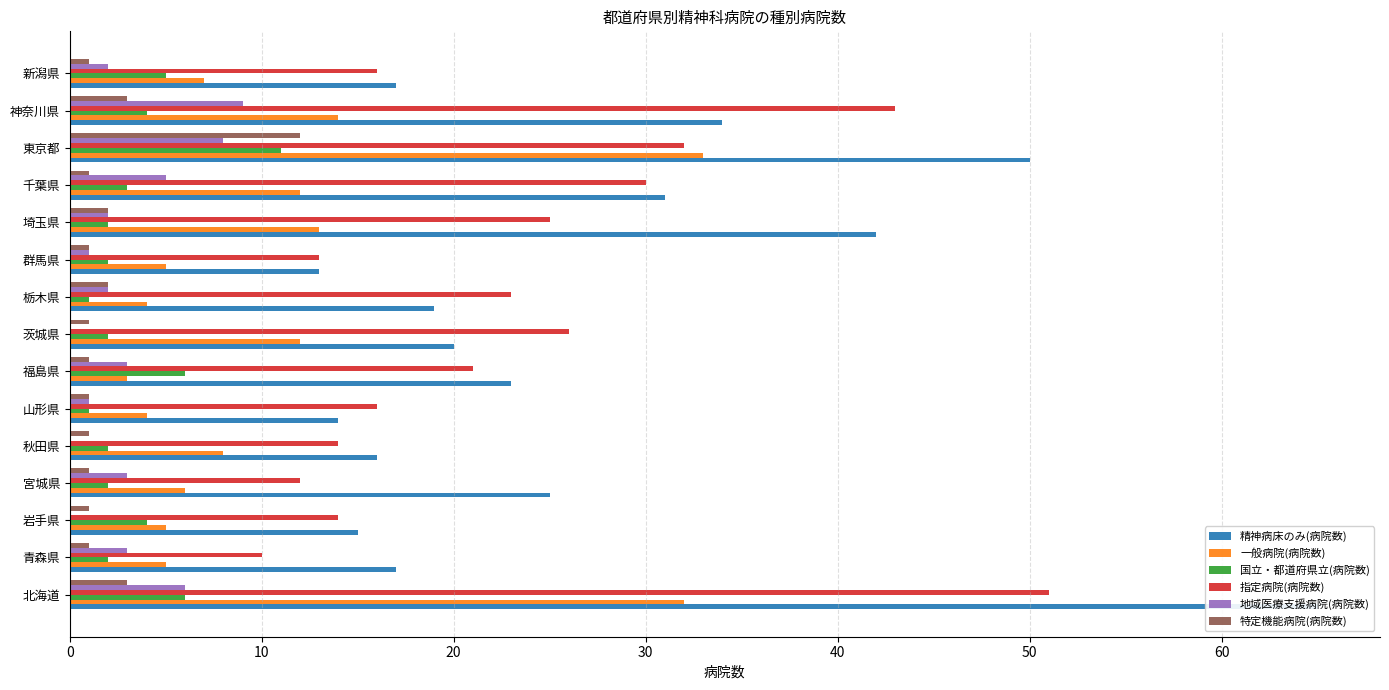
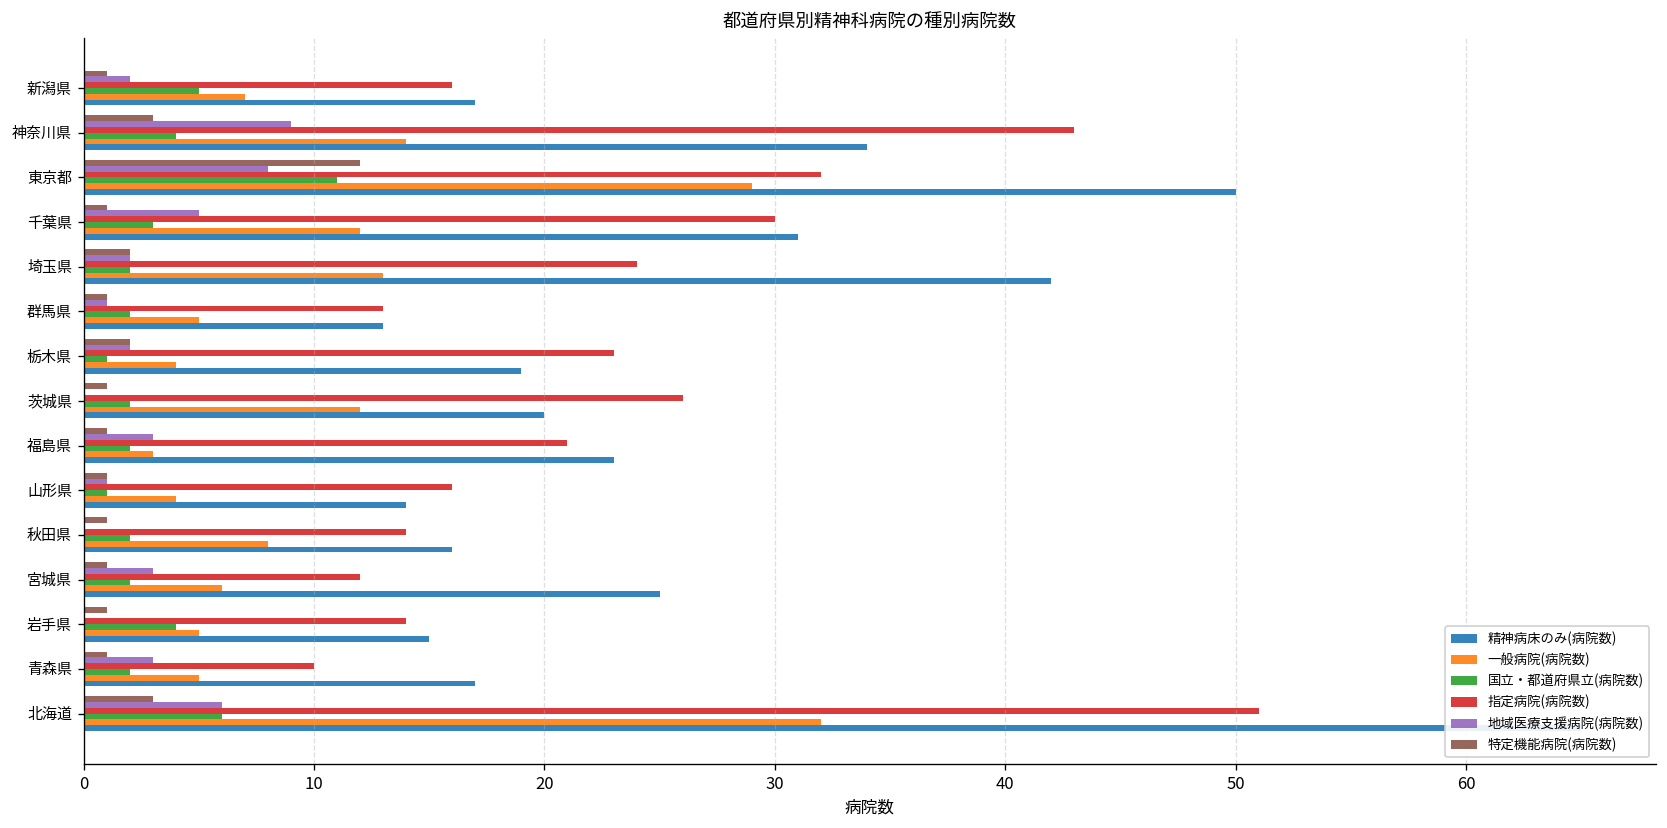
一般病院(病院数), 東京都: 33 -> 29
指定病院(病院数), 埼玉県: 25 -> 24
国立・都道府県立(病院数), 福島県: 6 -> 2
